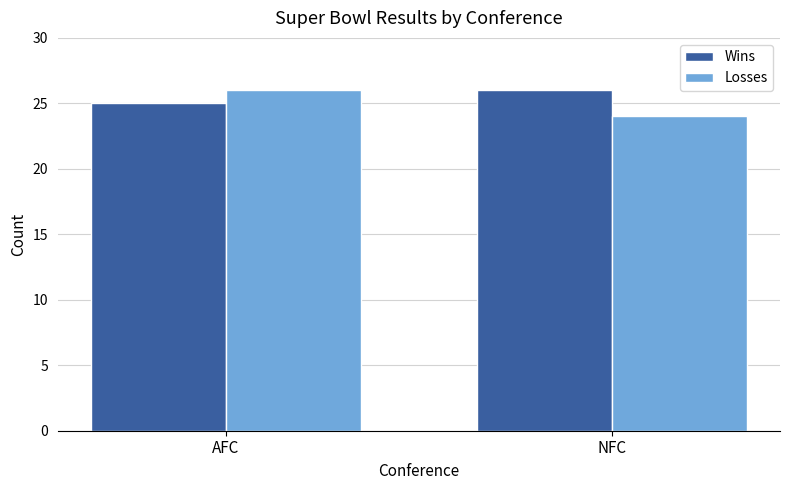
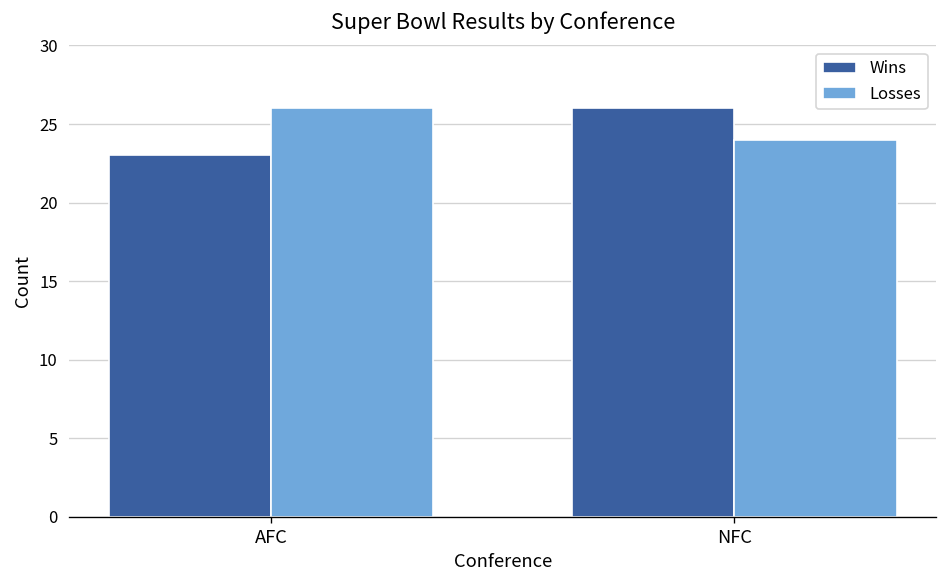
Wins, AFC: 25 -> 23
